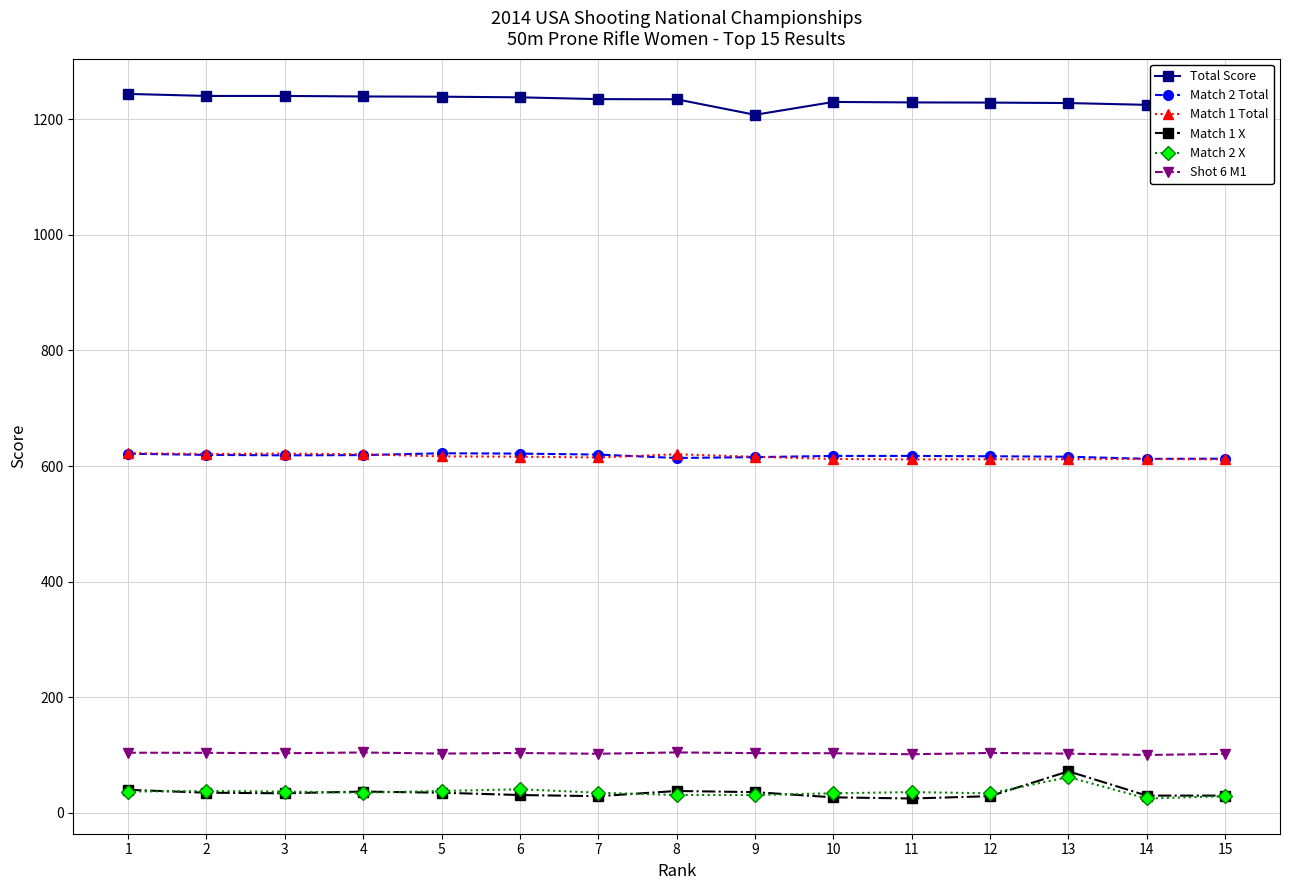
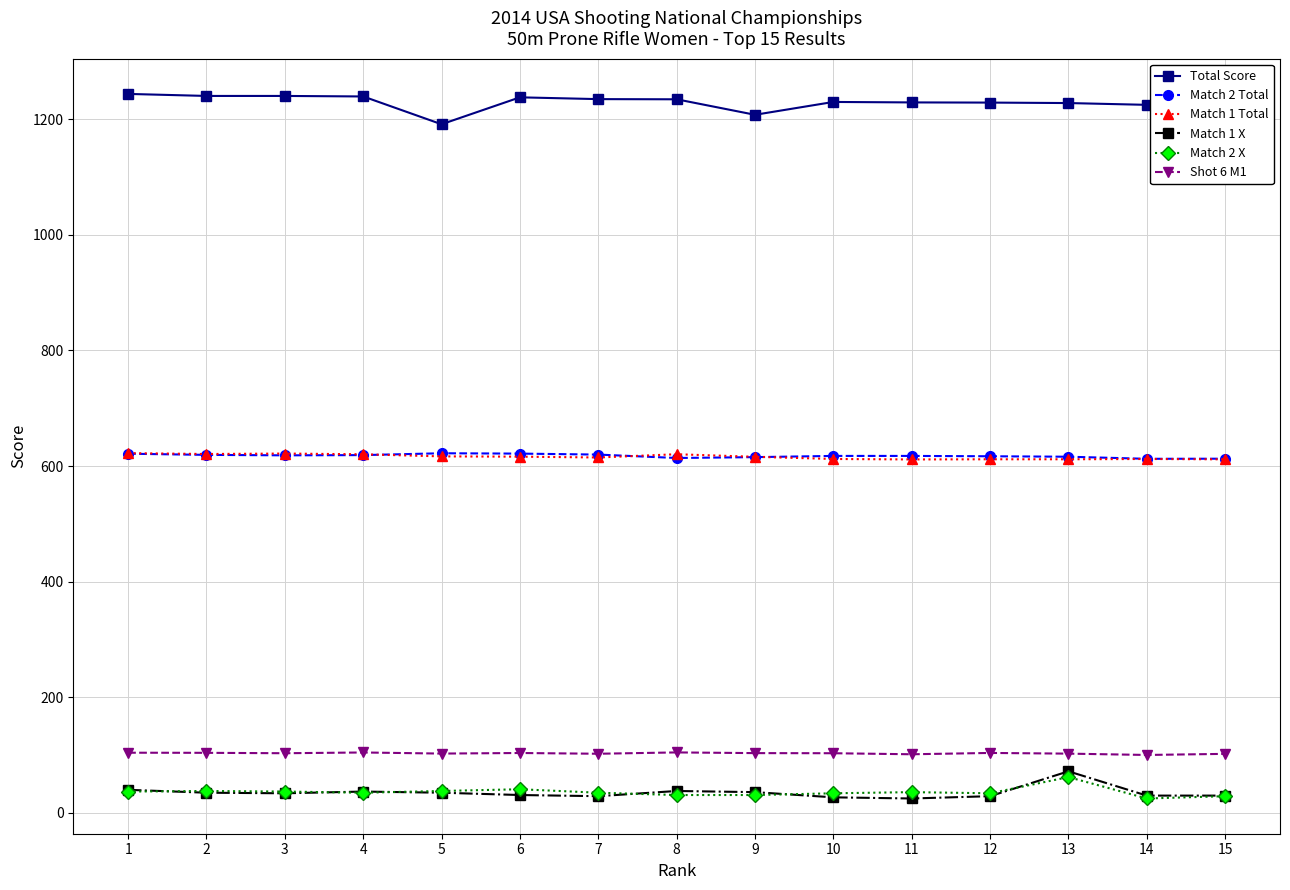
Total Score, 5: 1240 -> 1190
